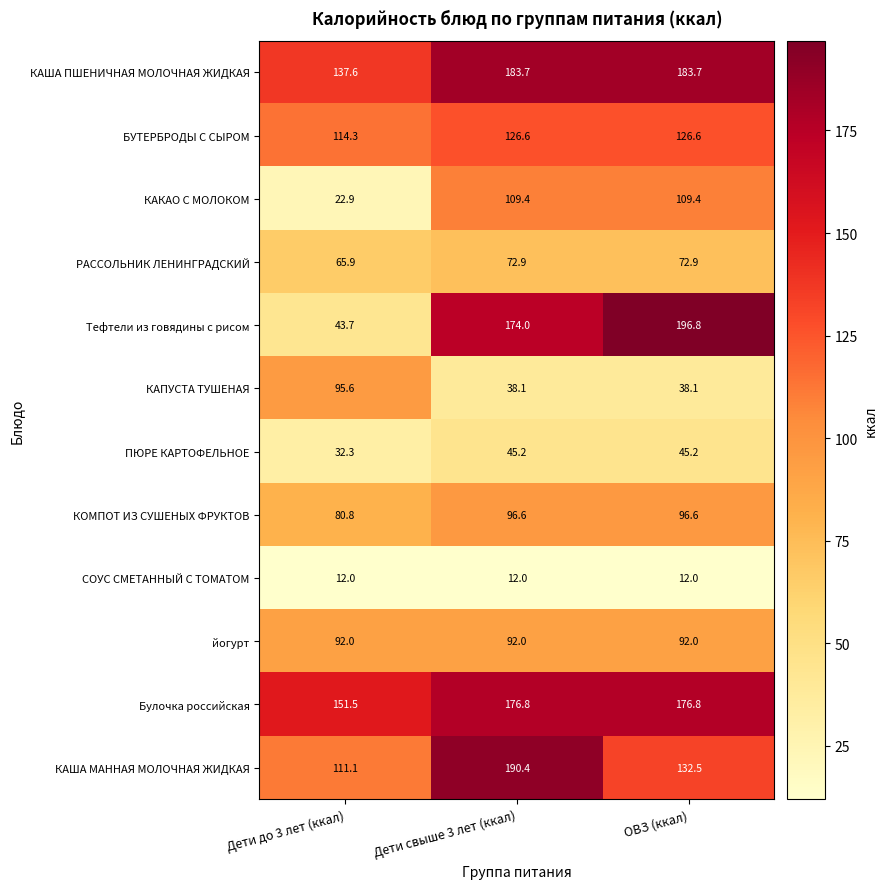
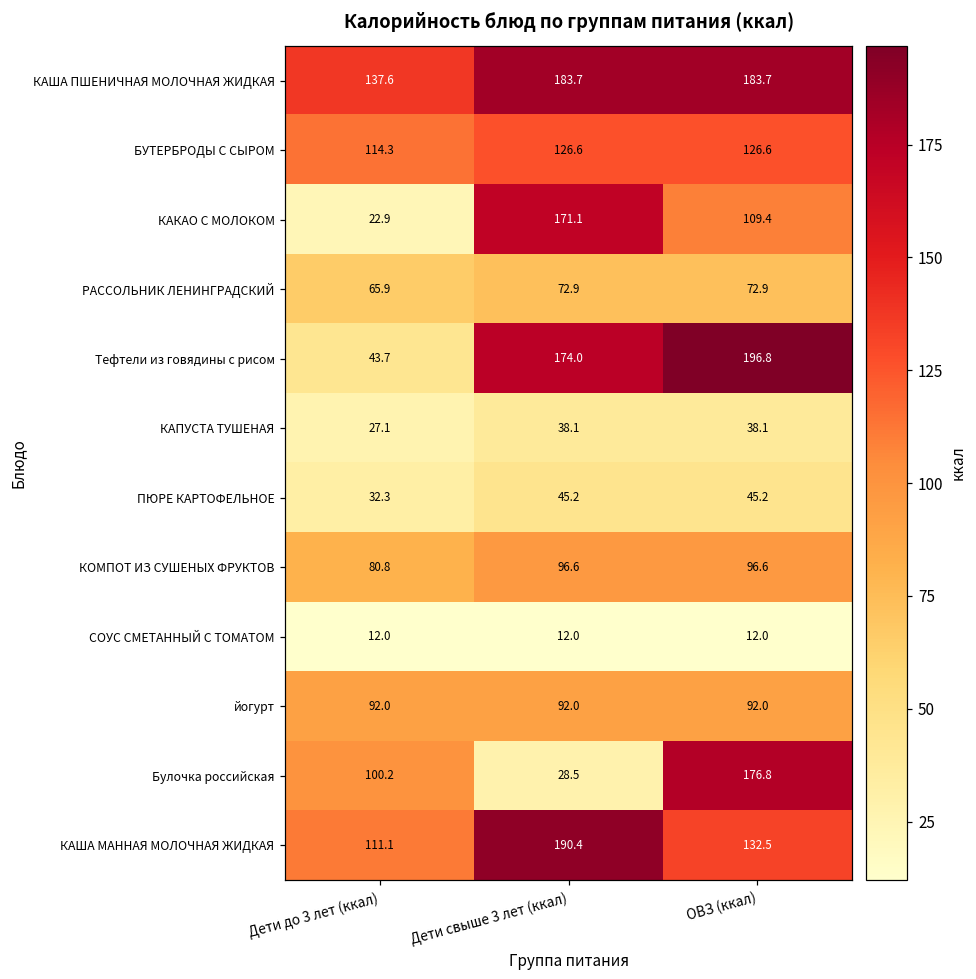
КАКАО С МОЛОКОМ, Дети свыше 3 лет (ккал): 109.4 -> 171.1
КАПУСТА ТУШЕНАЯ, Дети до 3 лет (ккал): 95.6 -> 27.1
Булочка российская, Дети до 3 лет (ккал): 151.5 -> 100.2
Булочка российская, Дети свыше 3 лет (ккал): 176.8 -> 28.5
